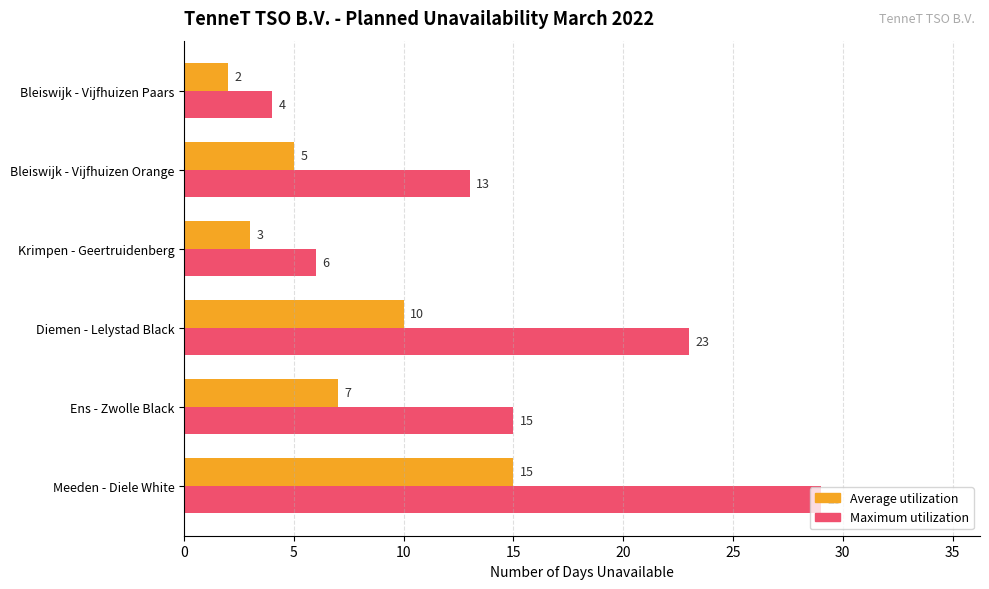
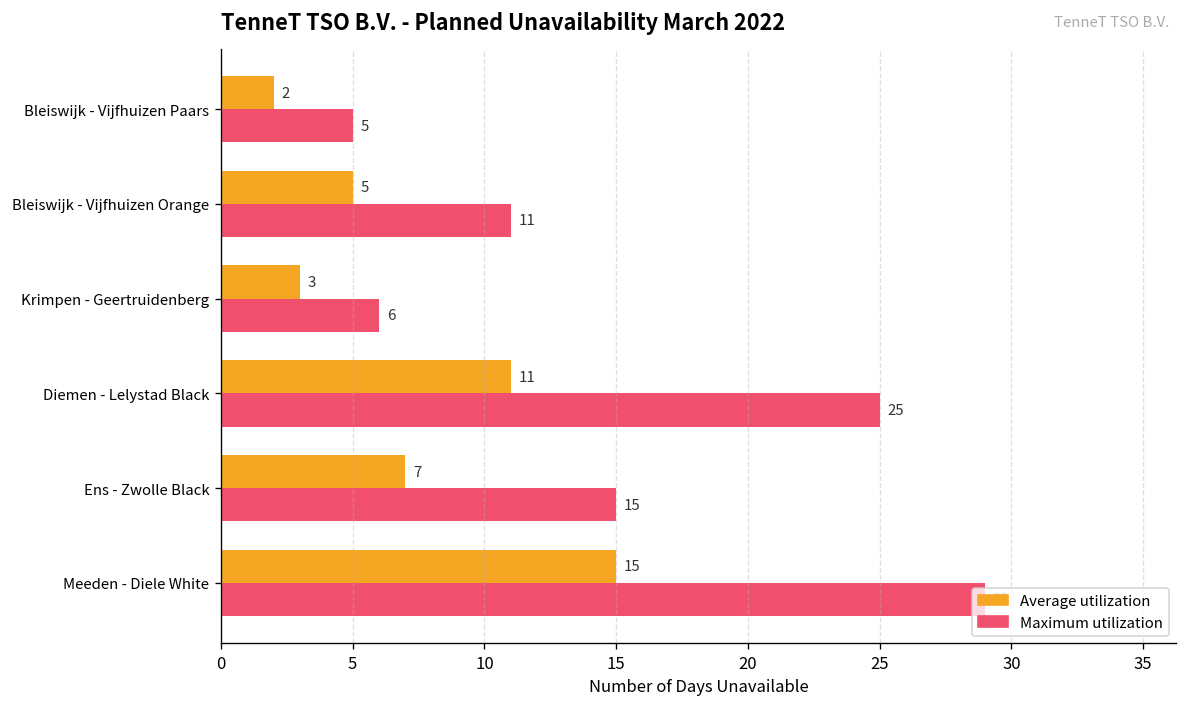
Maximum utilization, Bleiswijk - Vijfhuizen Paars: 4 -> 5
Maximum utilization, Bleiswijk - Vijfhuizen Orange: 13 -> 11
Average utilization, Diemen - Lelystad Black: 10 -> 11
Maximum utilization, Diemen - Lelystad Black: 23 -> 25
